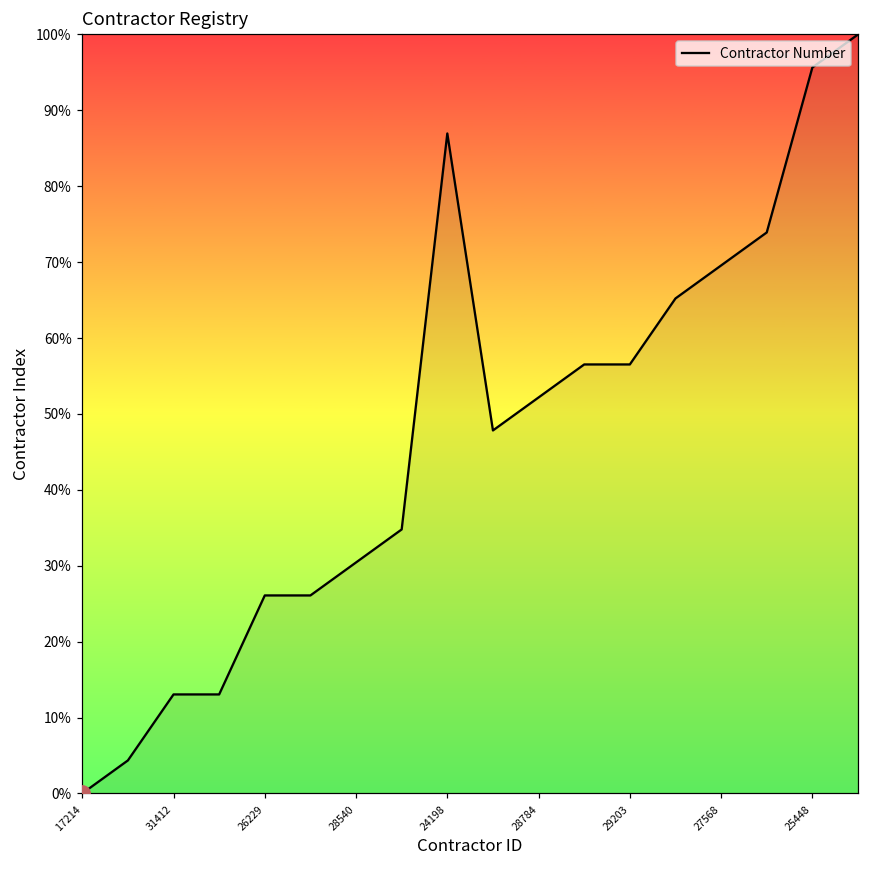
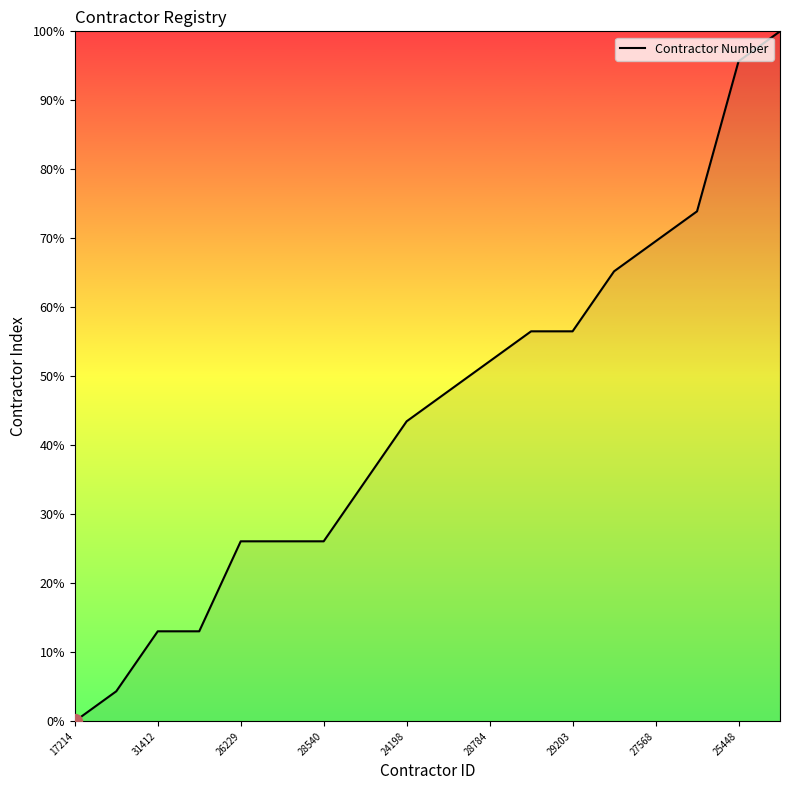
Contractor Number, 28540: 30% -> 26%
Contractor Number, 24198: 87% -> 43%
